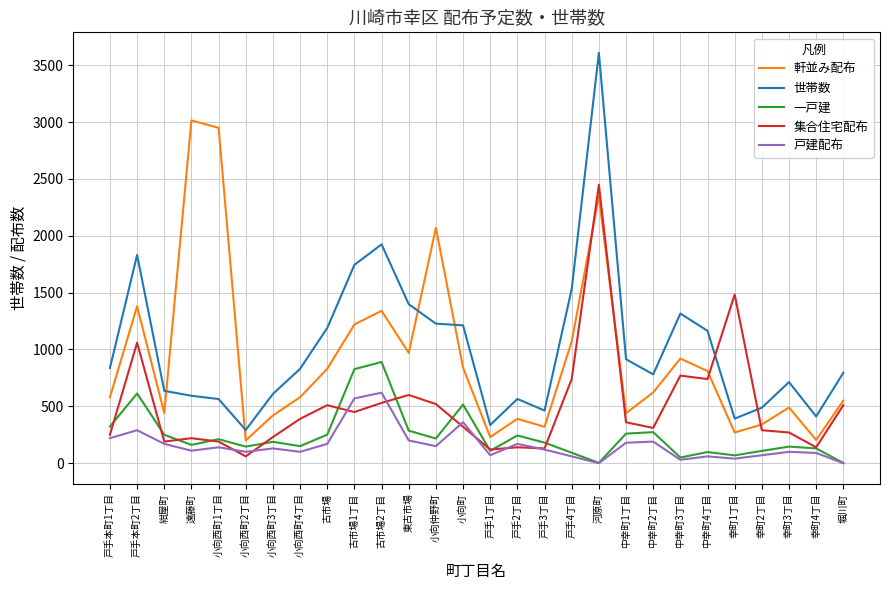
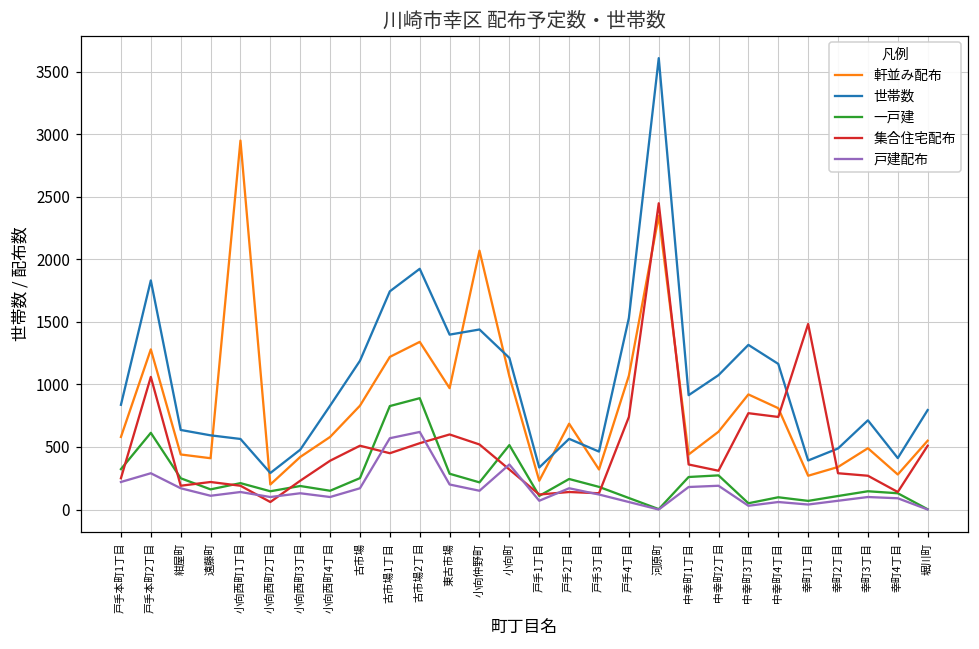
軒並み配布, 戸手本町2丁目: 1380 -> 1280
軒並み配布, 遠藤町: 3010 -> 410
世帯数, 小向西町3丁目: 610 -> 480
世帯数, 小向仲野町: 1230 -> 1440
軒並み配布, 小向町: 840 -> 1070
軒並み配布, 戸手2丁目: 390 -> 690
世帯数, 中幸町2丁目: 780 -> 1070
軒並み配布, 幸町4丁目: 200 -> 280
